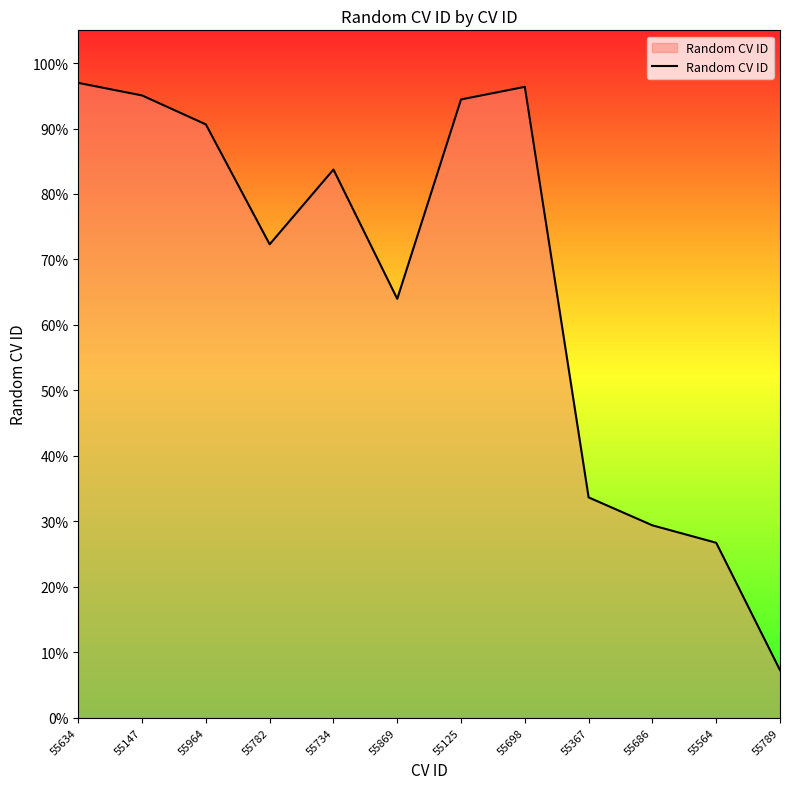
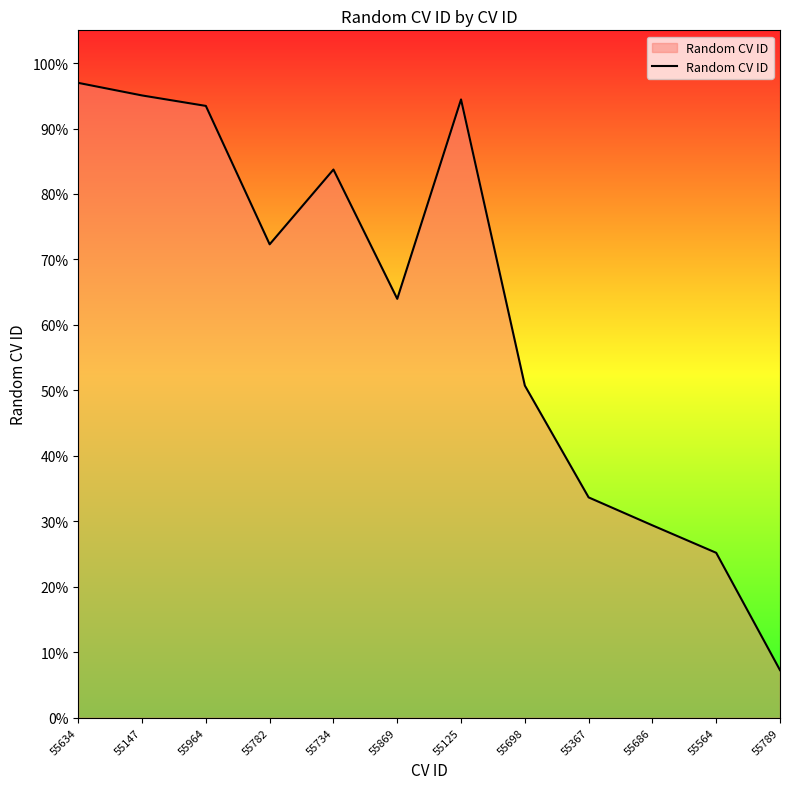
55964: 91% -> 93%
55698: 96% -> 51%
55564: 27% -> 25%
